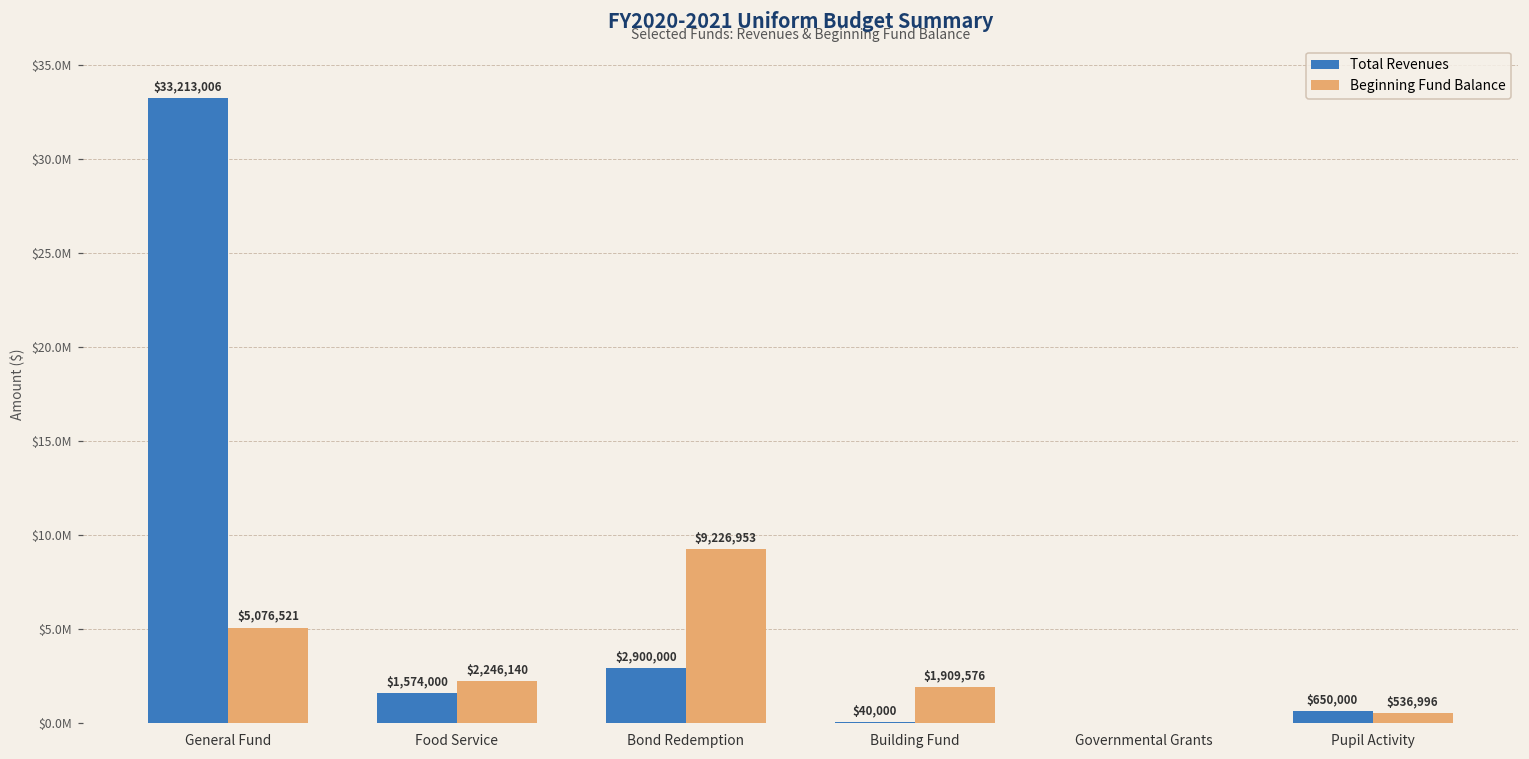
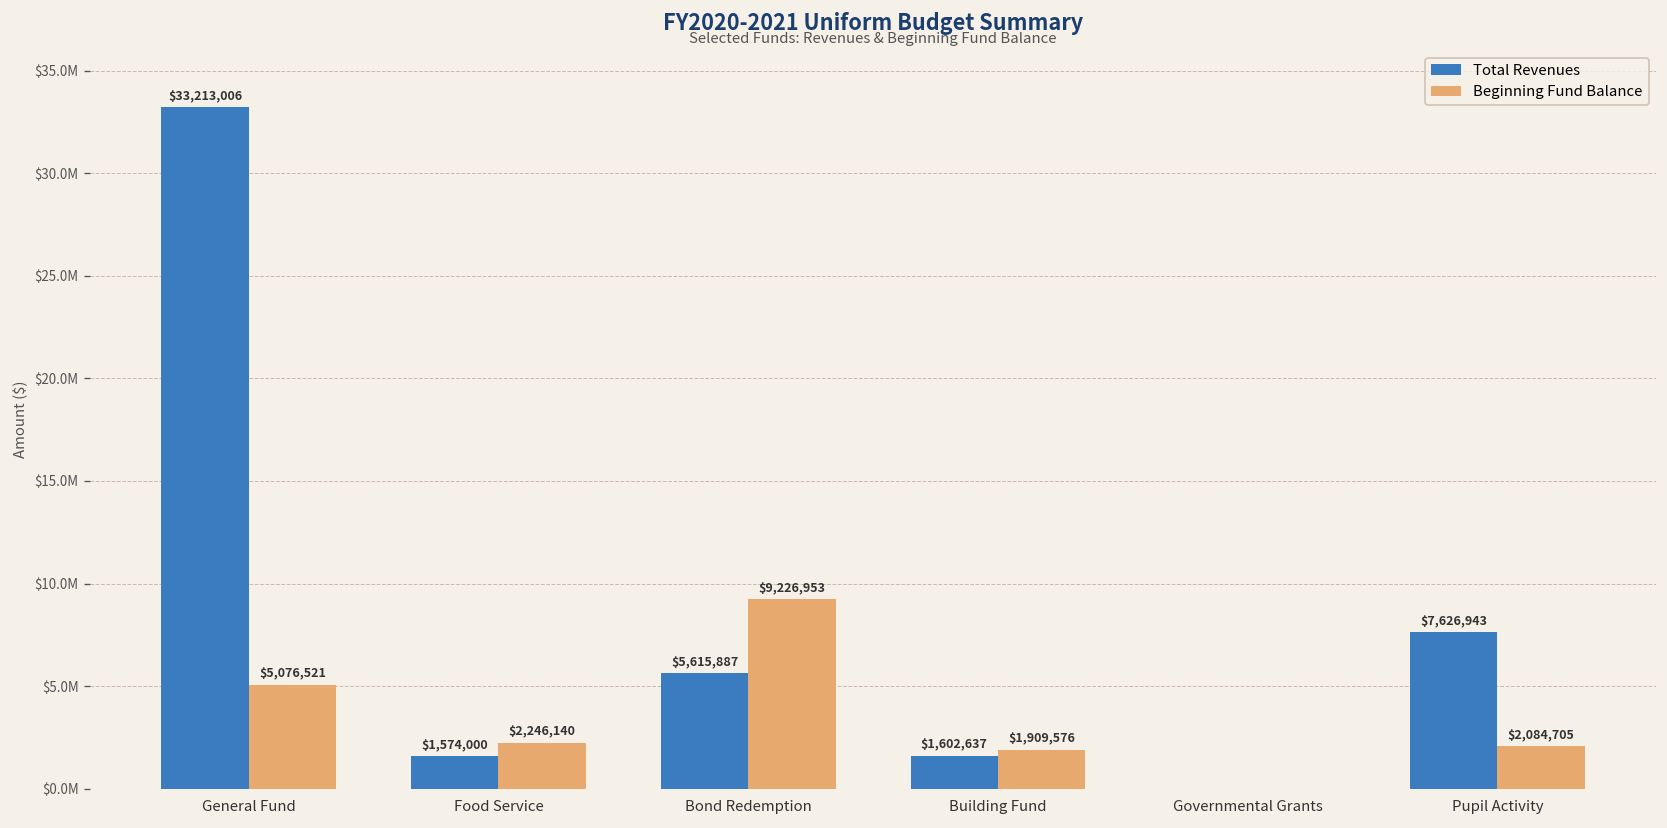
Total Revenues, Bond Redemption: $2,900,000 -> $5,615,887
Total Revenues, Building Fund: $40,000 -> $1,602,637
Total Revenues, Pupil Activity: $650,000 -> $7,626,943
Beginning Fund Balance, Pupil Activity: $536,996 -> $2,084,705
